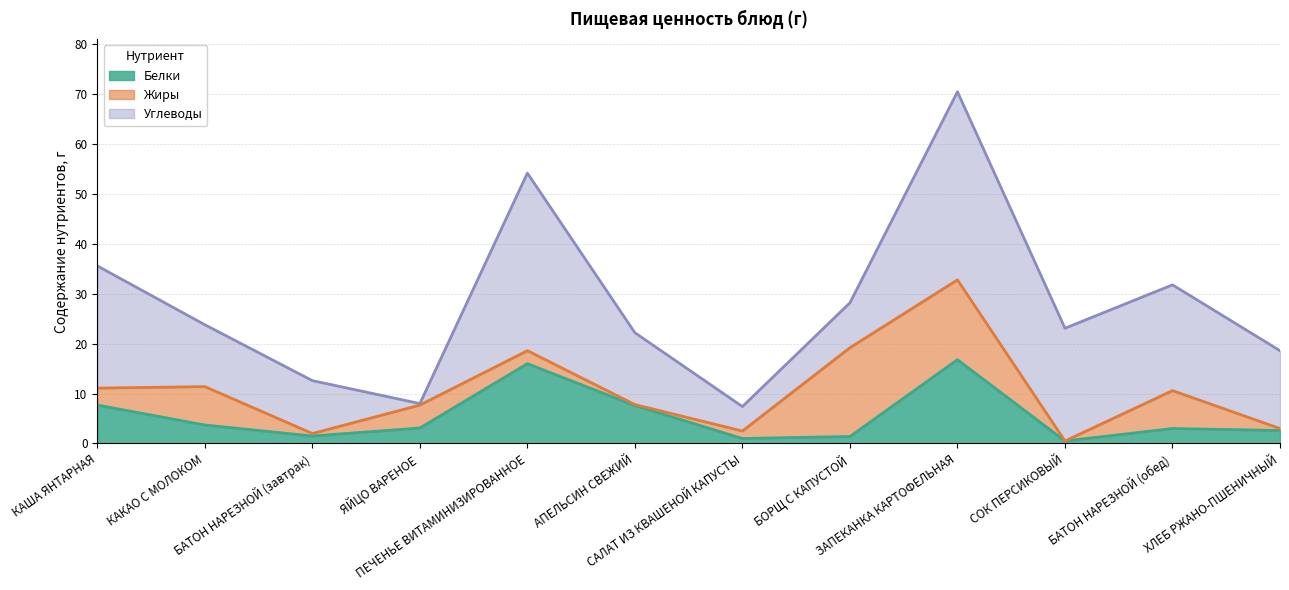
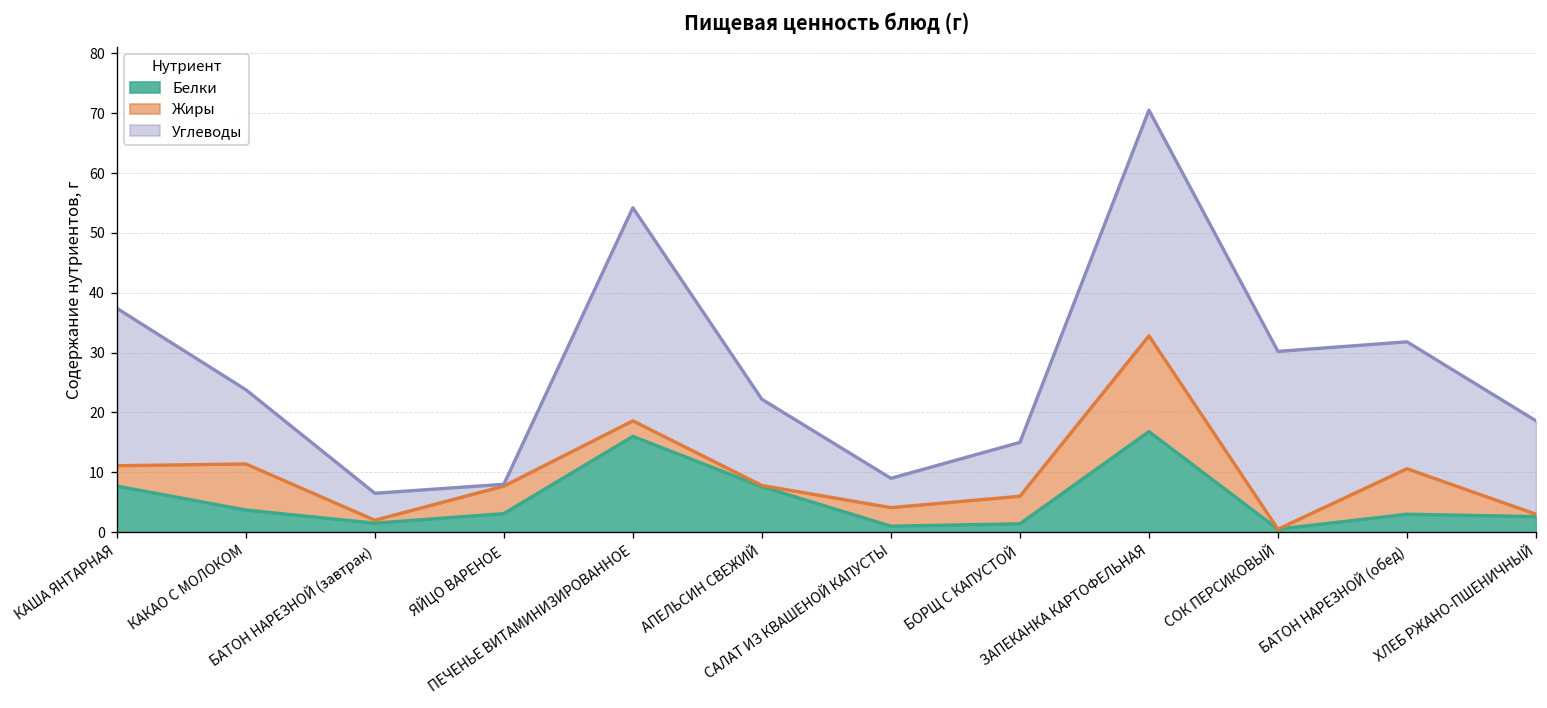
Углеводы, КАША ЯНТАРНАЯ: 25 -> 26
Углеводы, БАТОН НАРЕЗНОЙ (завтрак): 11 -> 5
Жиры, САЛАТ ИЗ КВАШЕНОЙ КАПУСТЫ: 2 -> 3
Жиры, БОРЩ С КАПУСТОЙ: 18 -> 5
Углеводы, СОК ПЕРСИКОВЫЙ: 23 -> 30
